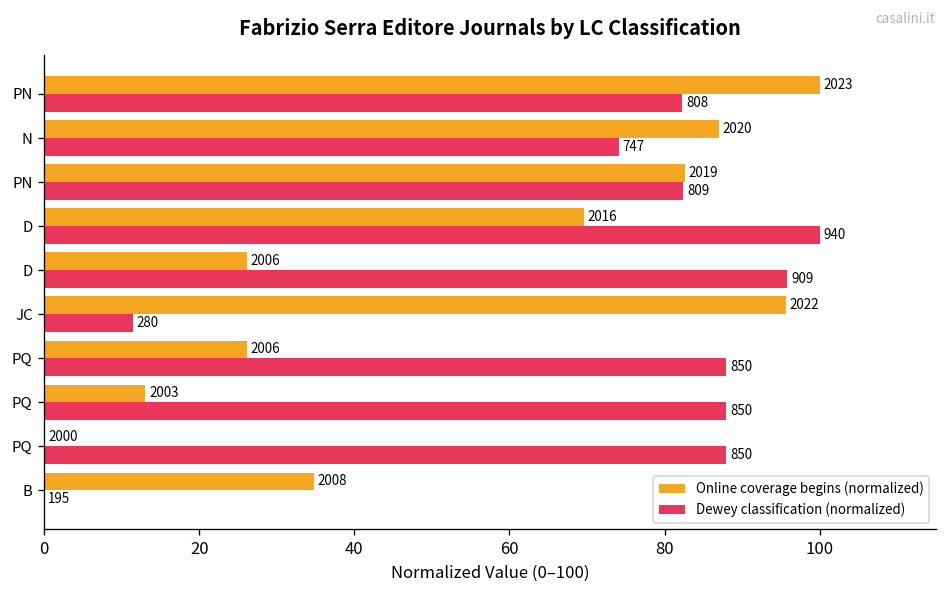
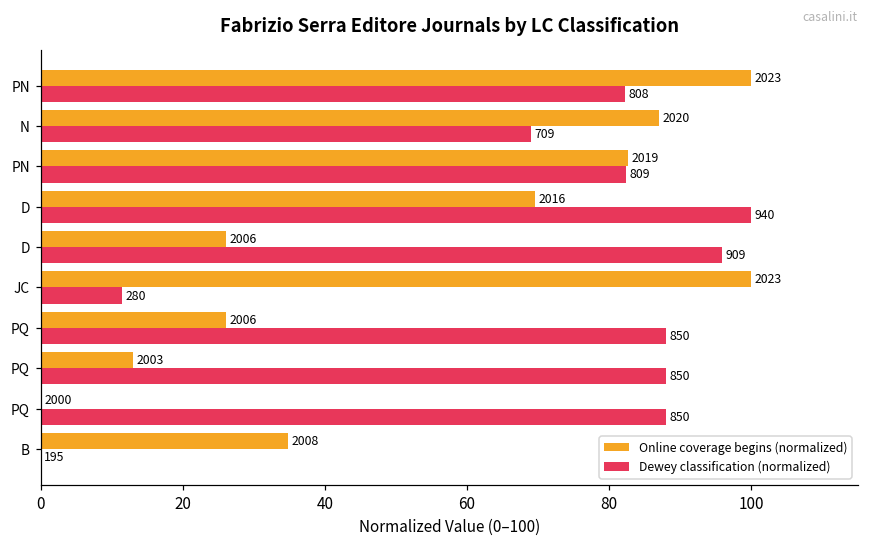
Dewey classification (normalized), N: 747 -> 709
Online coverage begins (normalized), JC: 2022 -> 2023
